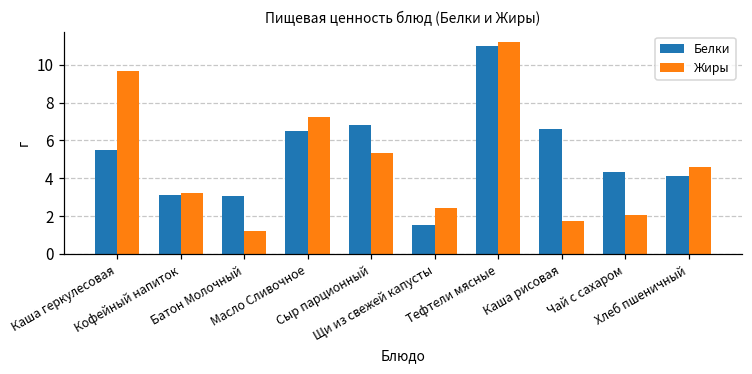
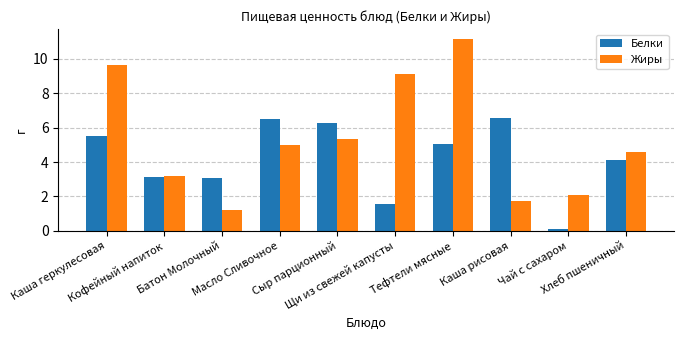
Жиры, Масло Сливочное: 7.3 -> 5.0
Белки, Сыр парционный: 6.8 -> 6.3
Жиры, Щи из свежей капусты: 2.4 -> 9.1
Белки, Тефтели мясные: 11.0 -> 5.1
Белки, Чай с сахаром: 4.3 -> 0.1
